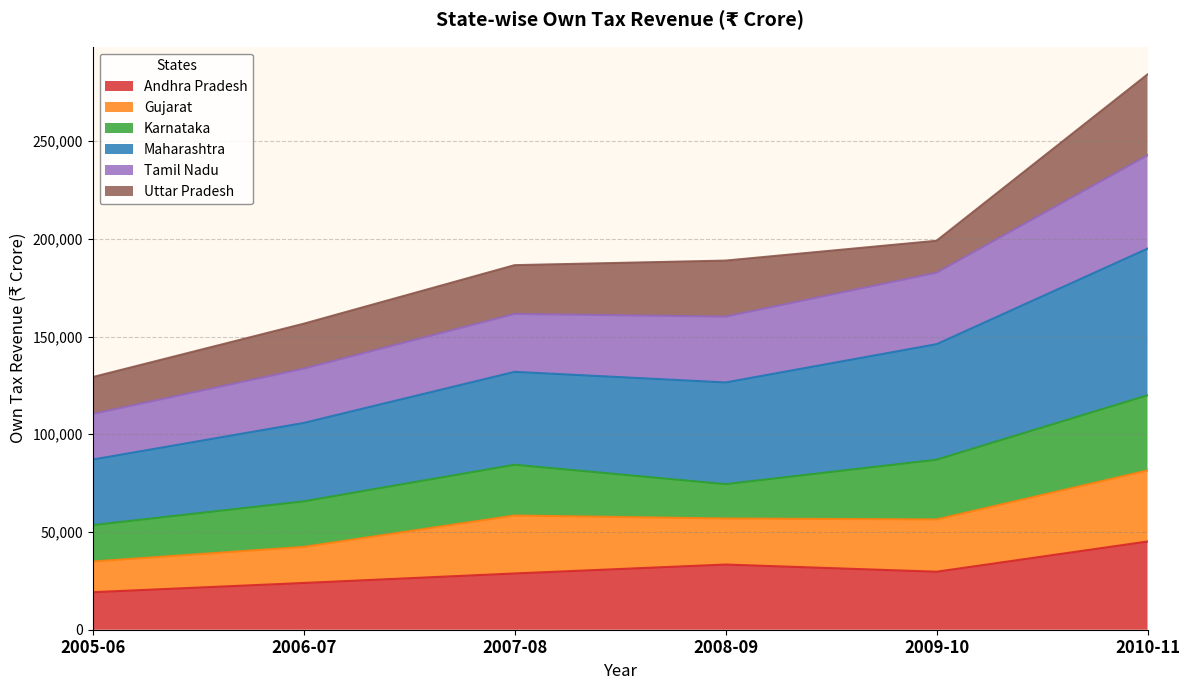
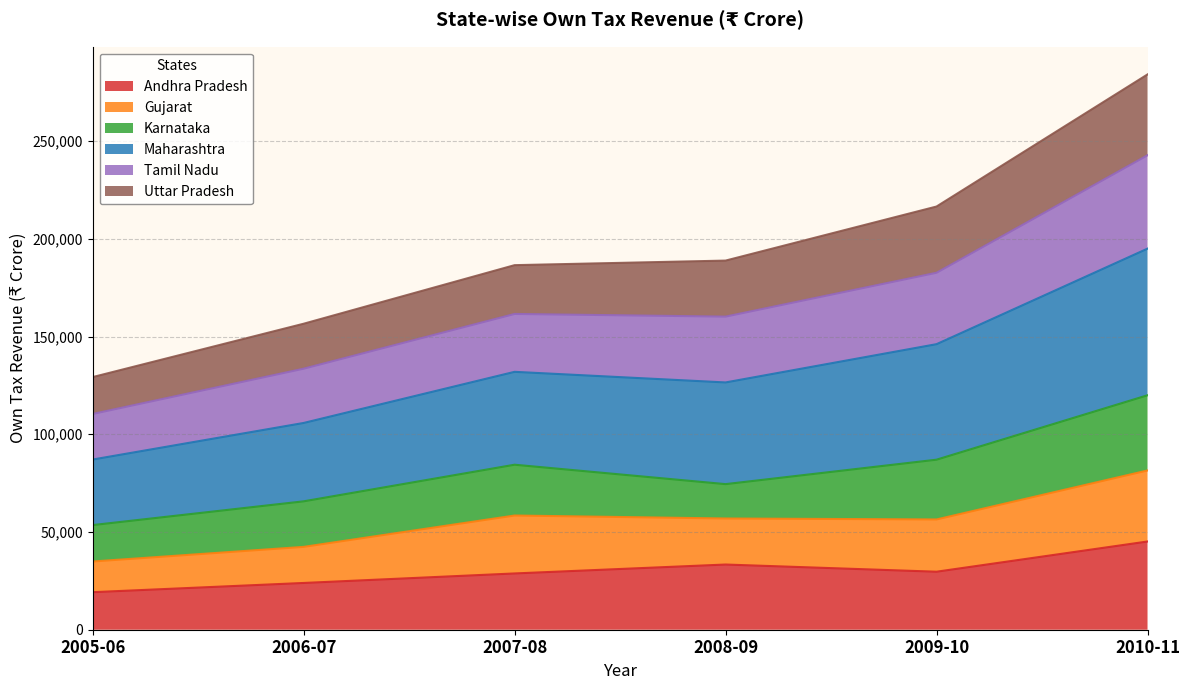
Uttar Pradesh, 2009-10: 16,000 -> 34,000
